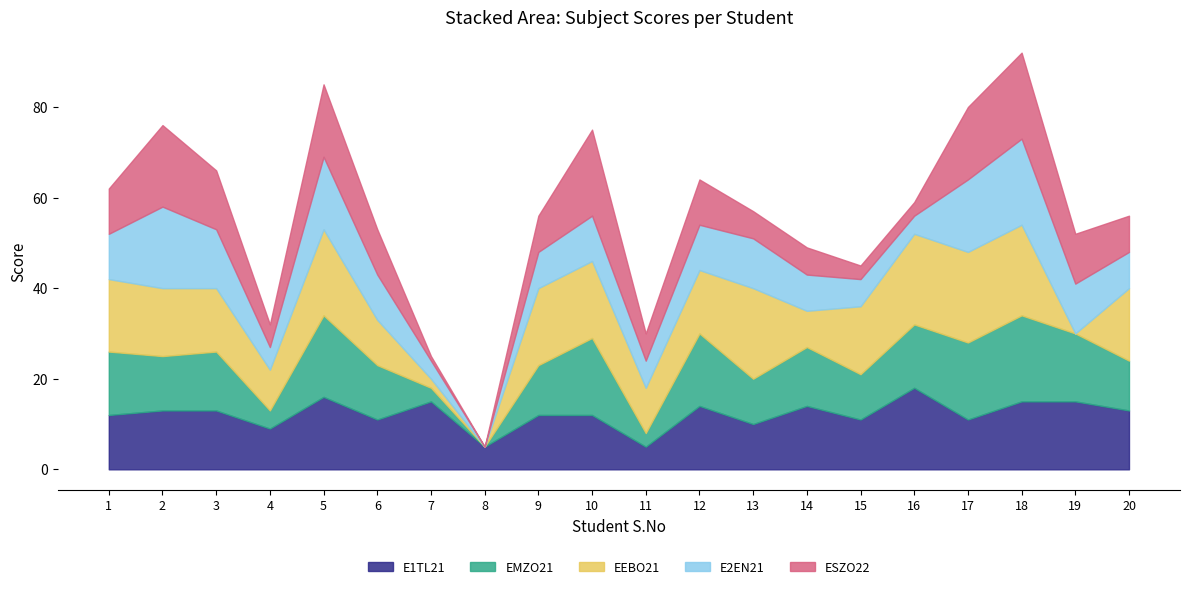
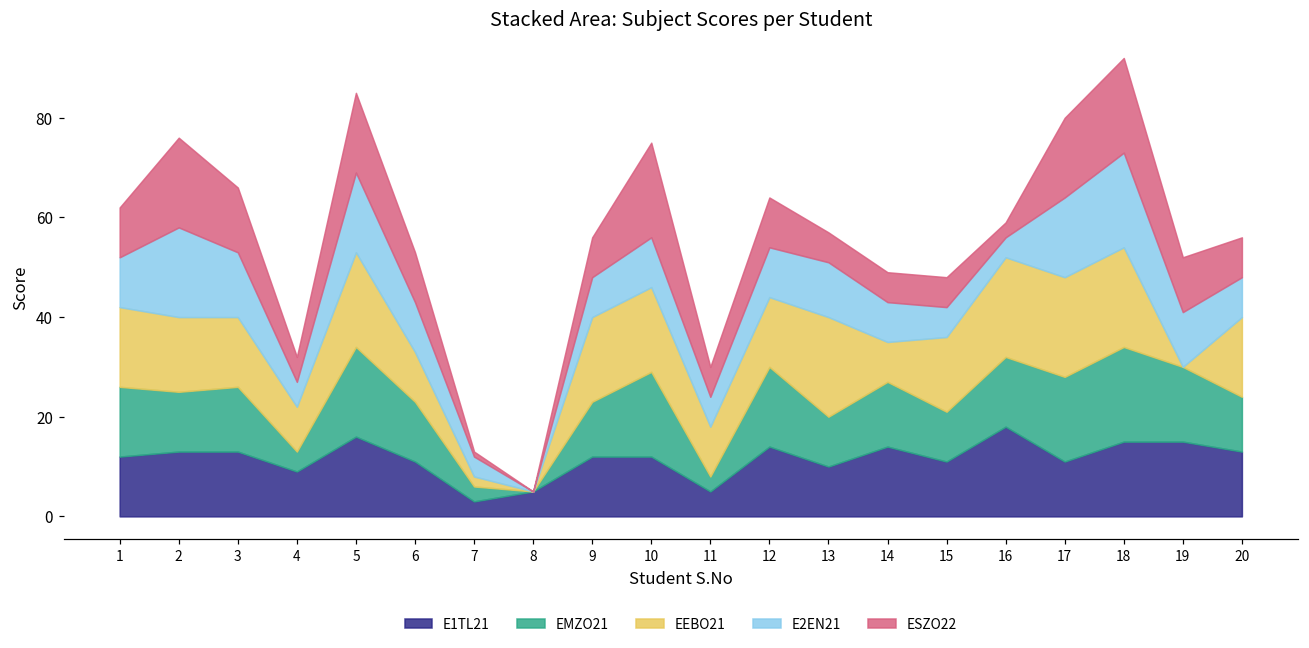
E1TL21, 7: 15 -> 3
ESZO22, 15: 3 -> 6
